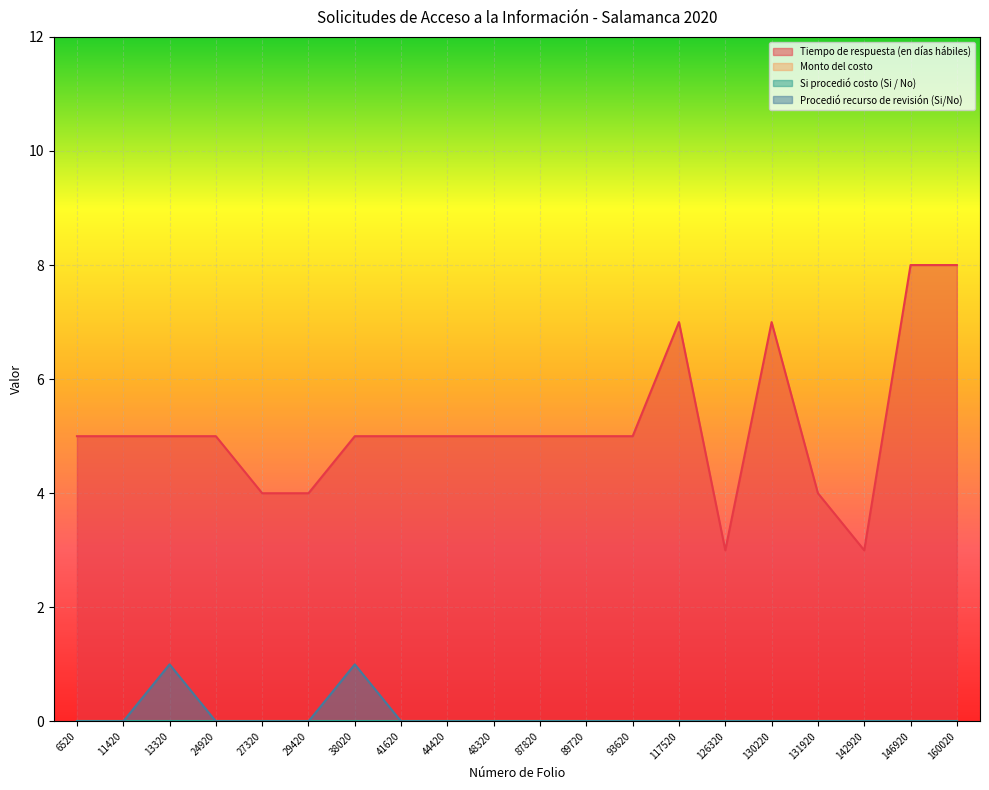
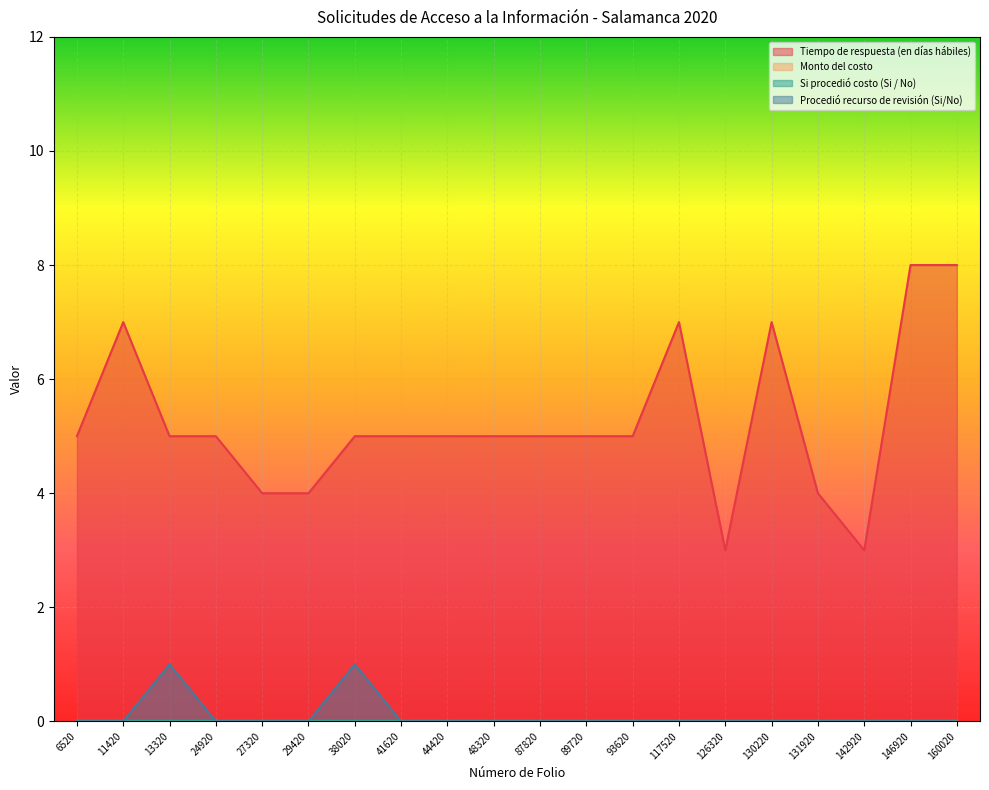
Tiempo de respuesta (en días hábiles), 11420: 5 -> 7
